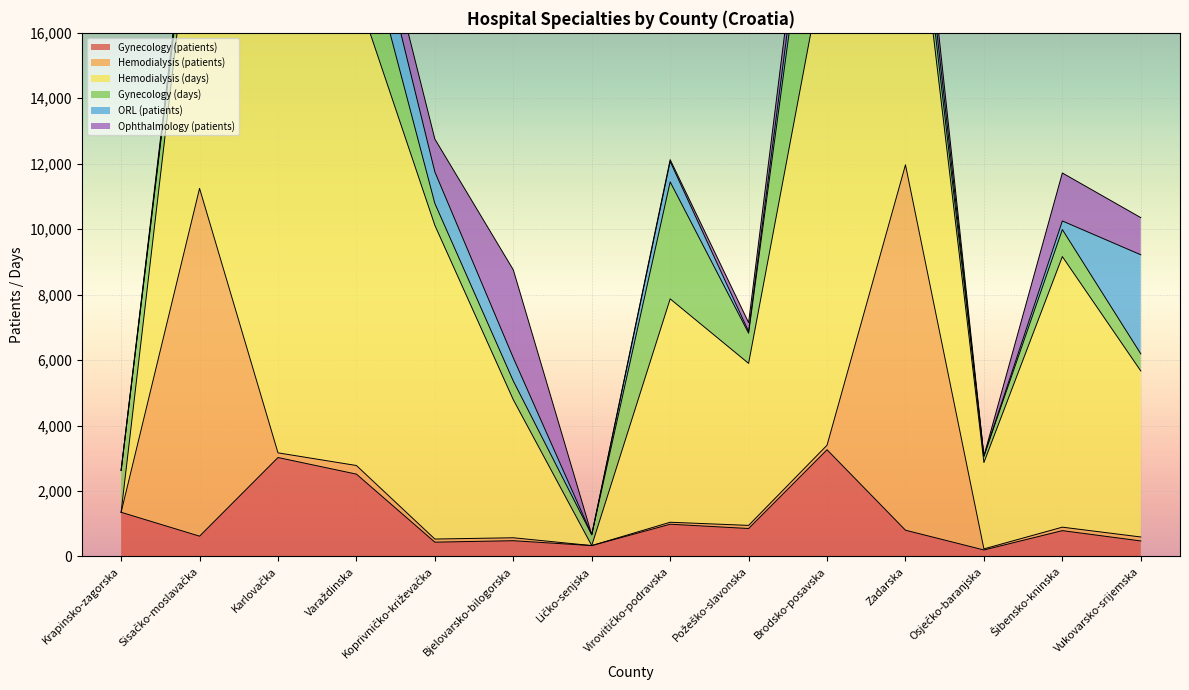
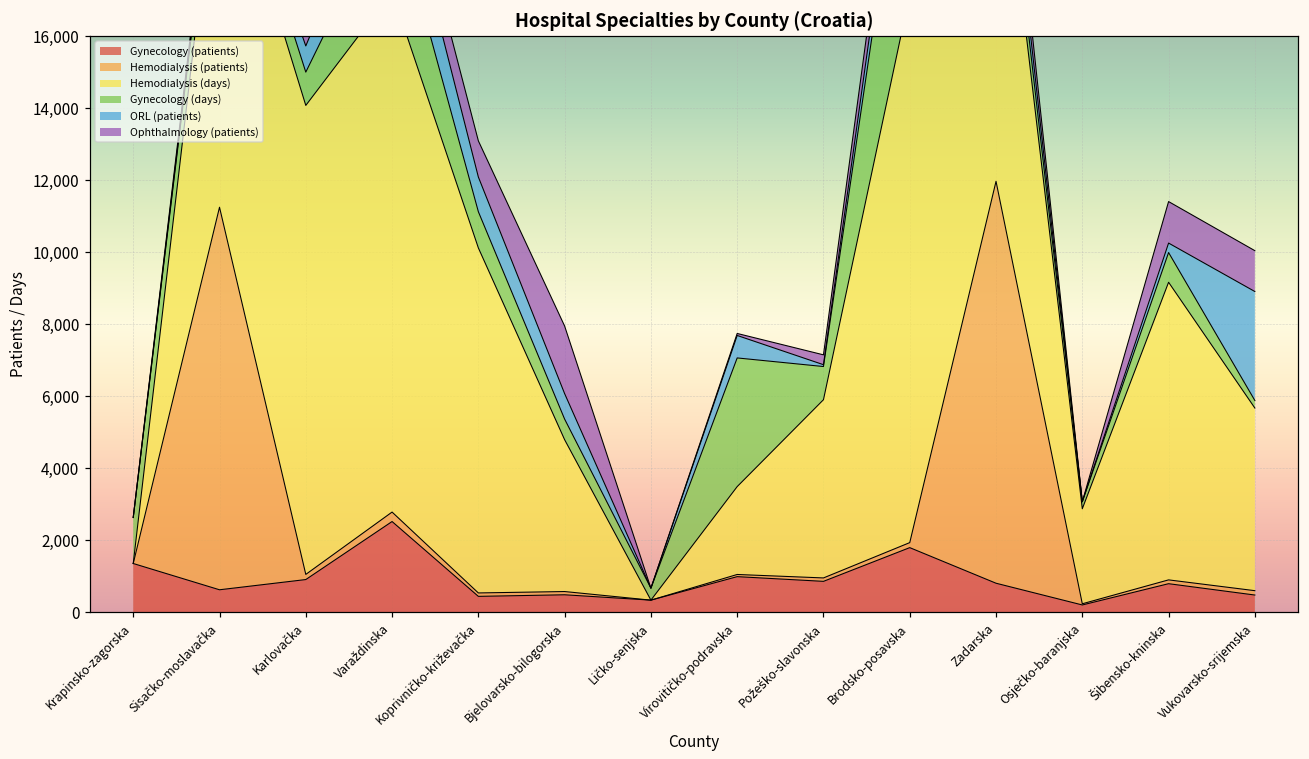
Gynecology (patients), Karlovačka: 3,000 -> 900
Gynecology (days), Koprivničko-križevačka: 700 -> 1,000
Ophthalmology (patients), Bjelovarsko-bilogorska: 2,700 -> 1,900
Hemodialysis (days), Virovitičko-podravska: 6,800 -> 2,400
Gynecology (patients), Brodsko-posavska: 3,300 -> 1,800
Ophthalmology (patients), Šibensko-kninska: 1,500 -> 1,200
Gynecology (days), Vukovarsko-srijemska: 500 -> 200
